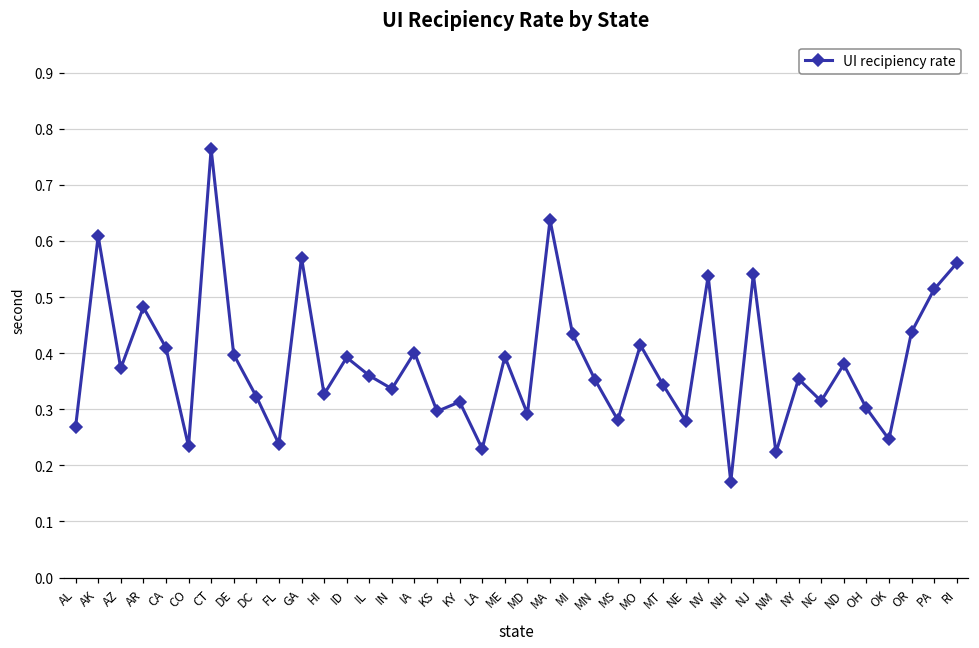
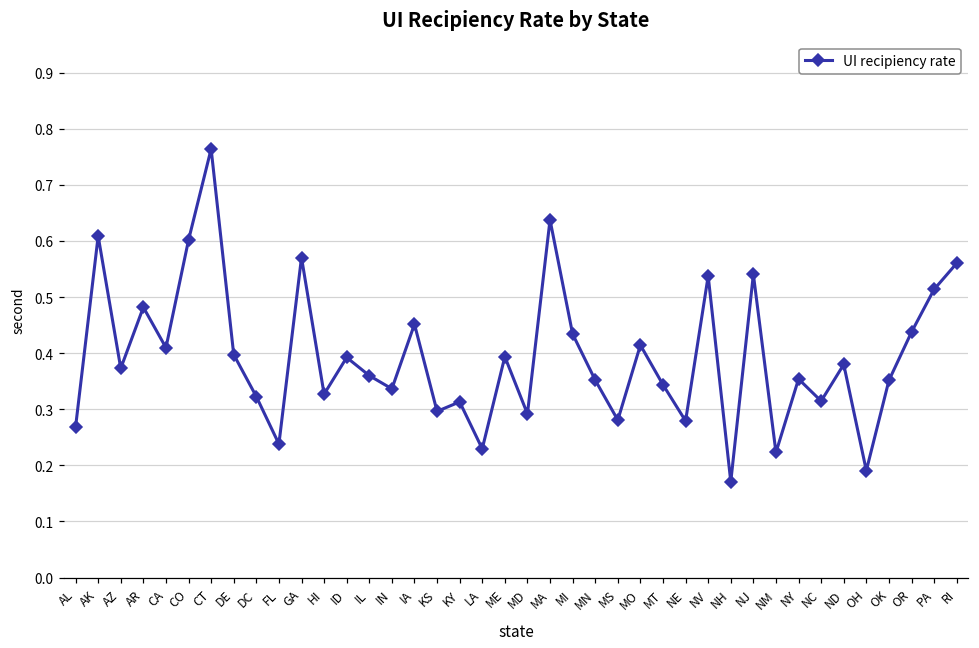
CO: 0.23 -> 0.60
IA: 0.40 -> 0.45
OH: 0.30 -> 0.19
OK: 0.25 -> 0.35
